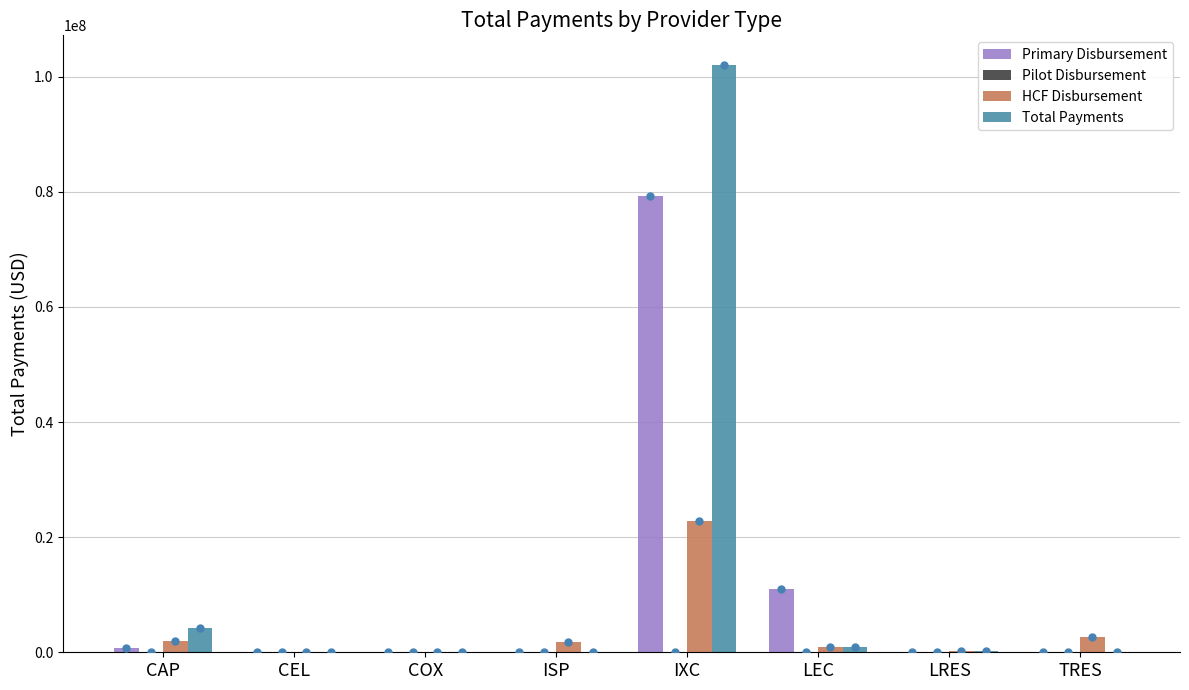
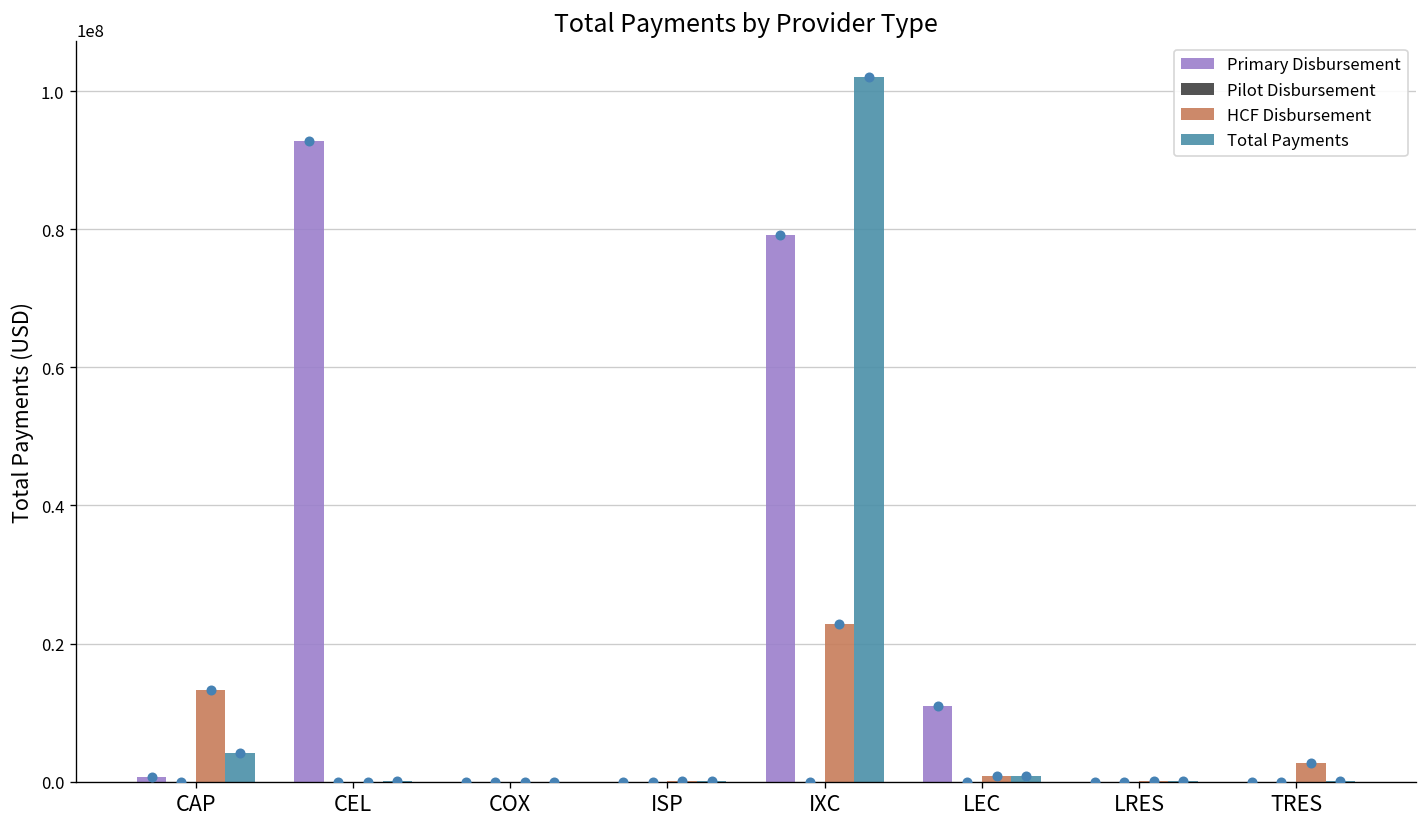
HCF Disbursement, CAP: 2000000 -> 13000000
Primary Disbursement, CEL: 0 -> 93000000
HCF Disbursement, ISP: 2000000 -> 0
